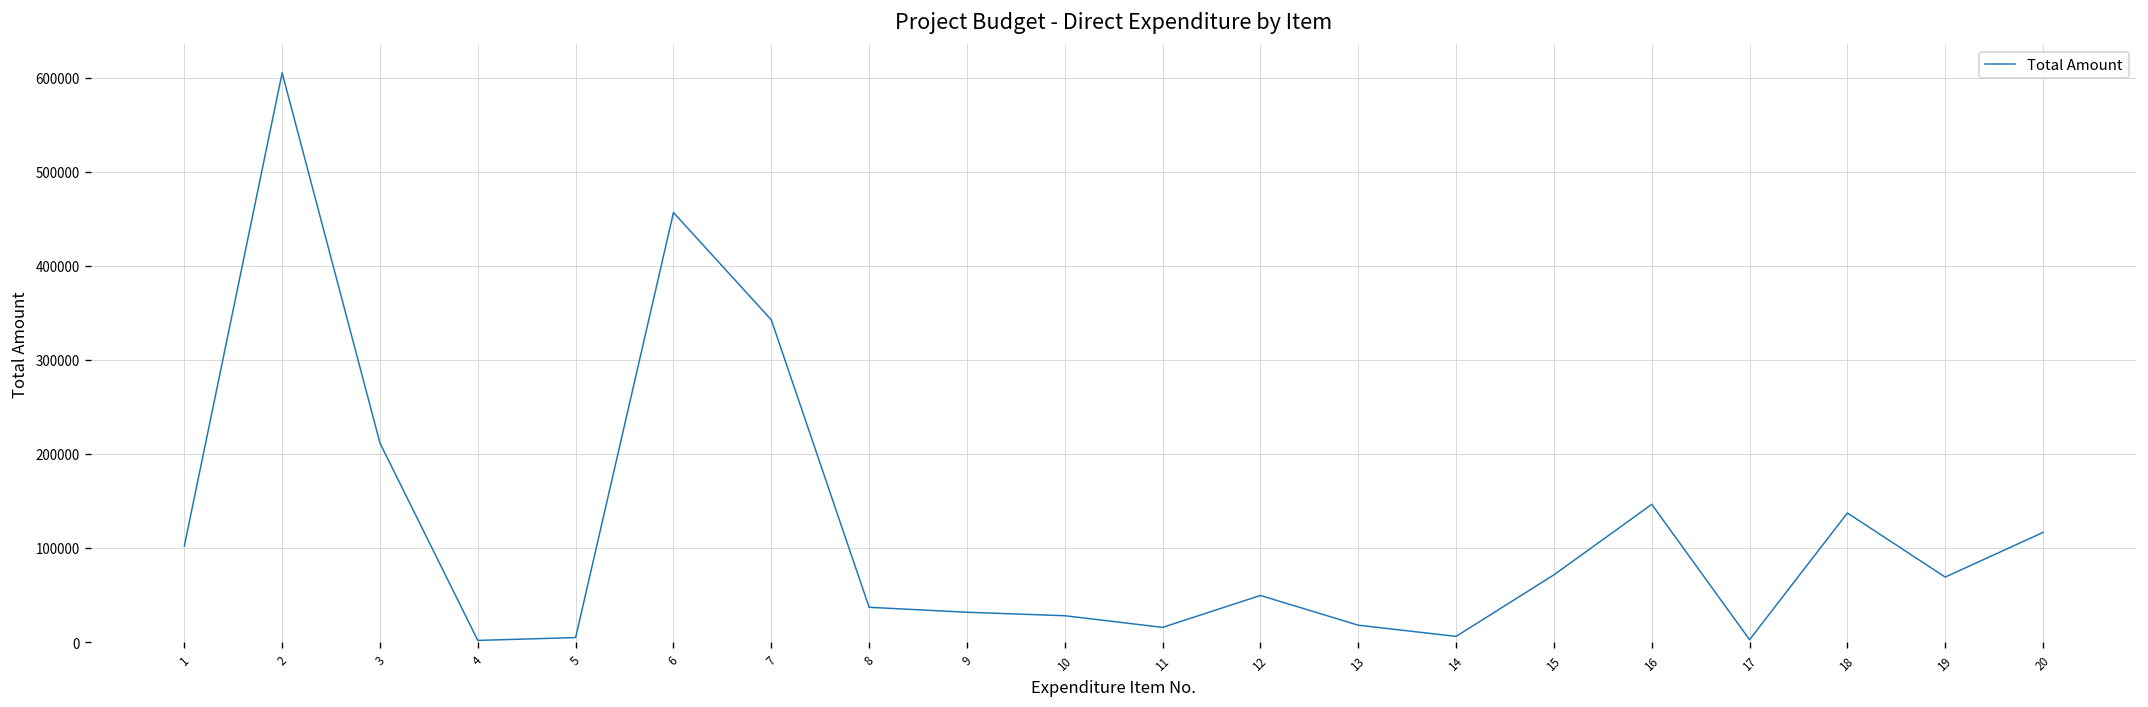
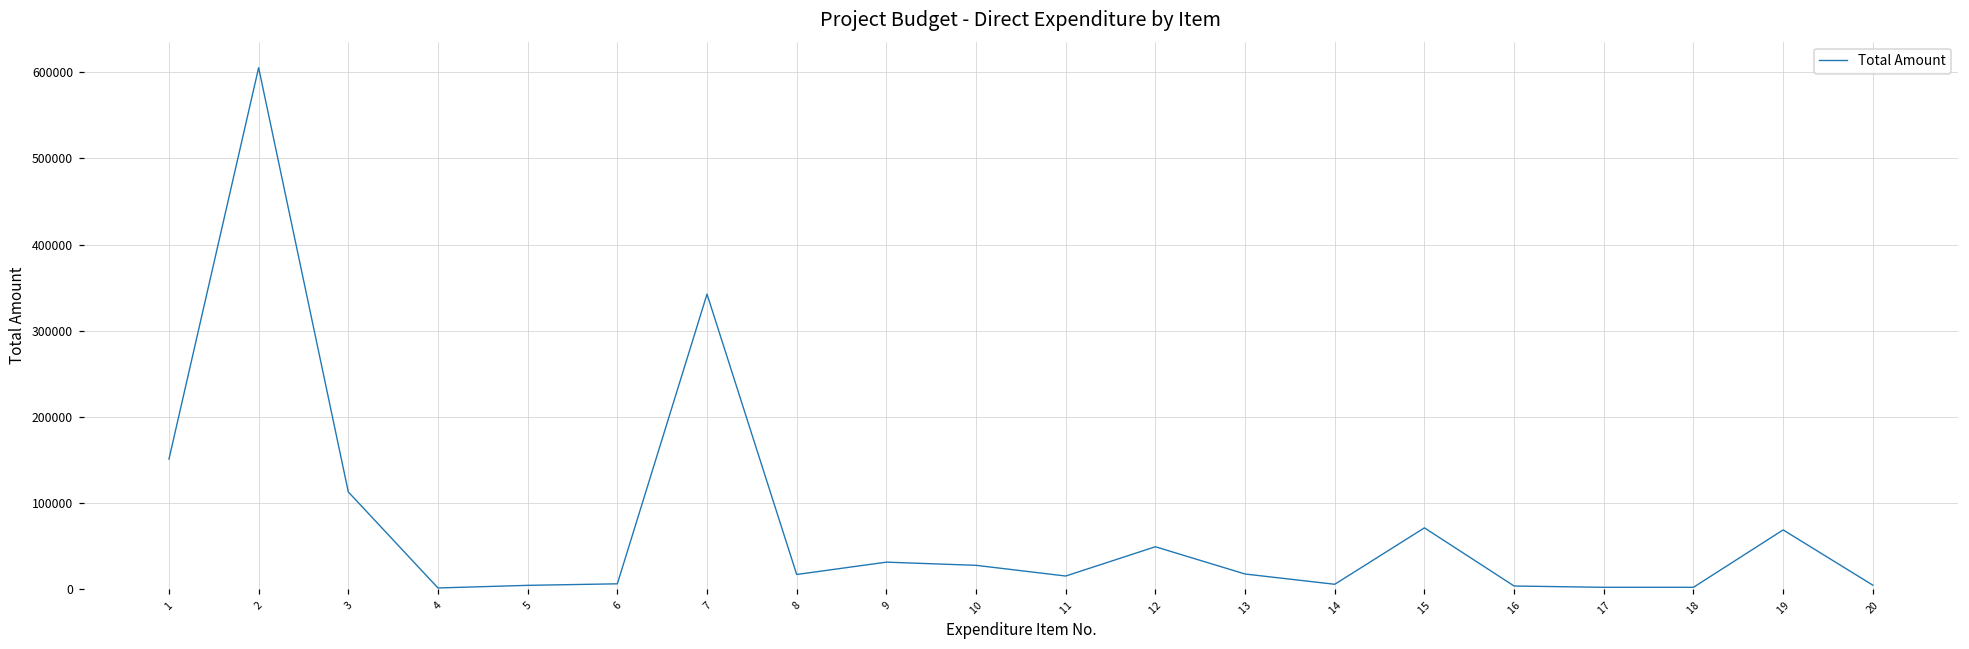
1: 100000 -> 150000
3: 210000 -> 110000
6: 460000 -> 10000
8: 40000 -> 20000
16: 150000 -> 0
18: 140000 -> 0
20: 120000 -> 10000
